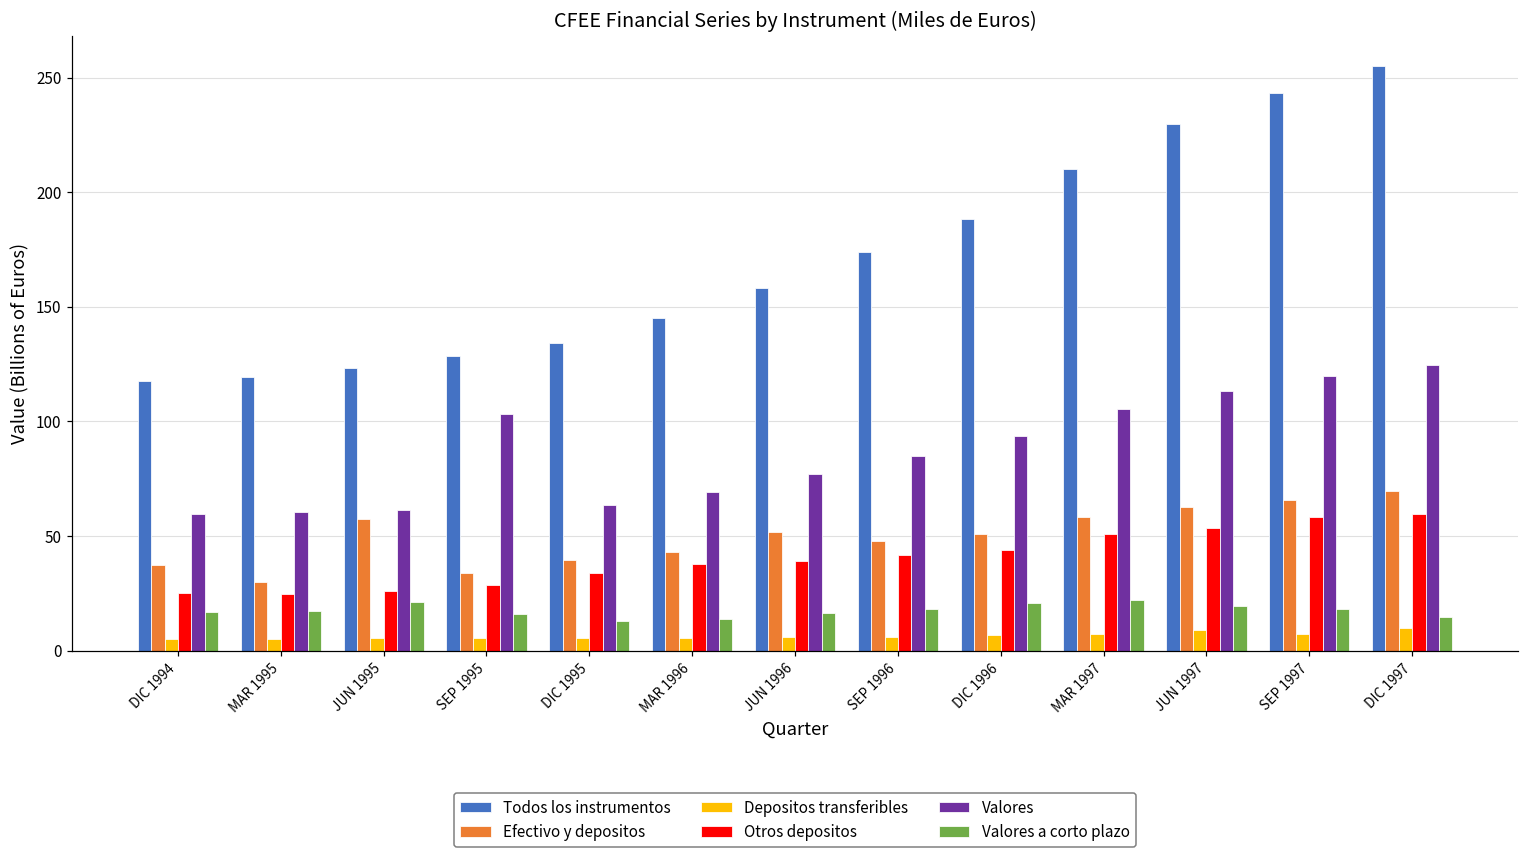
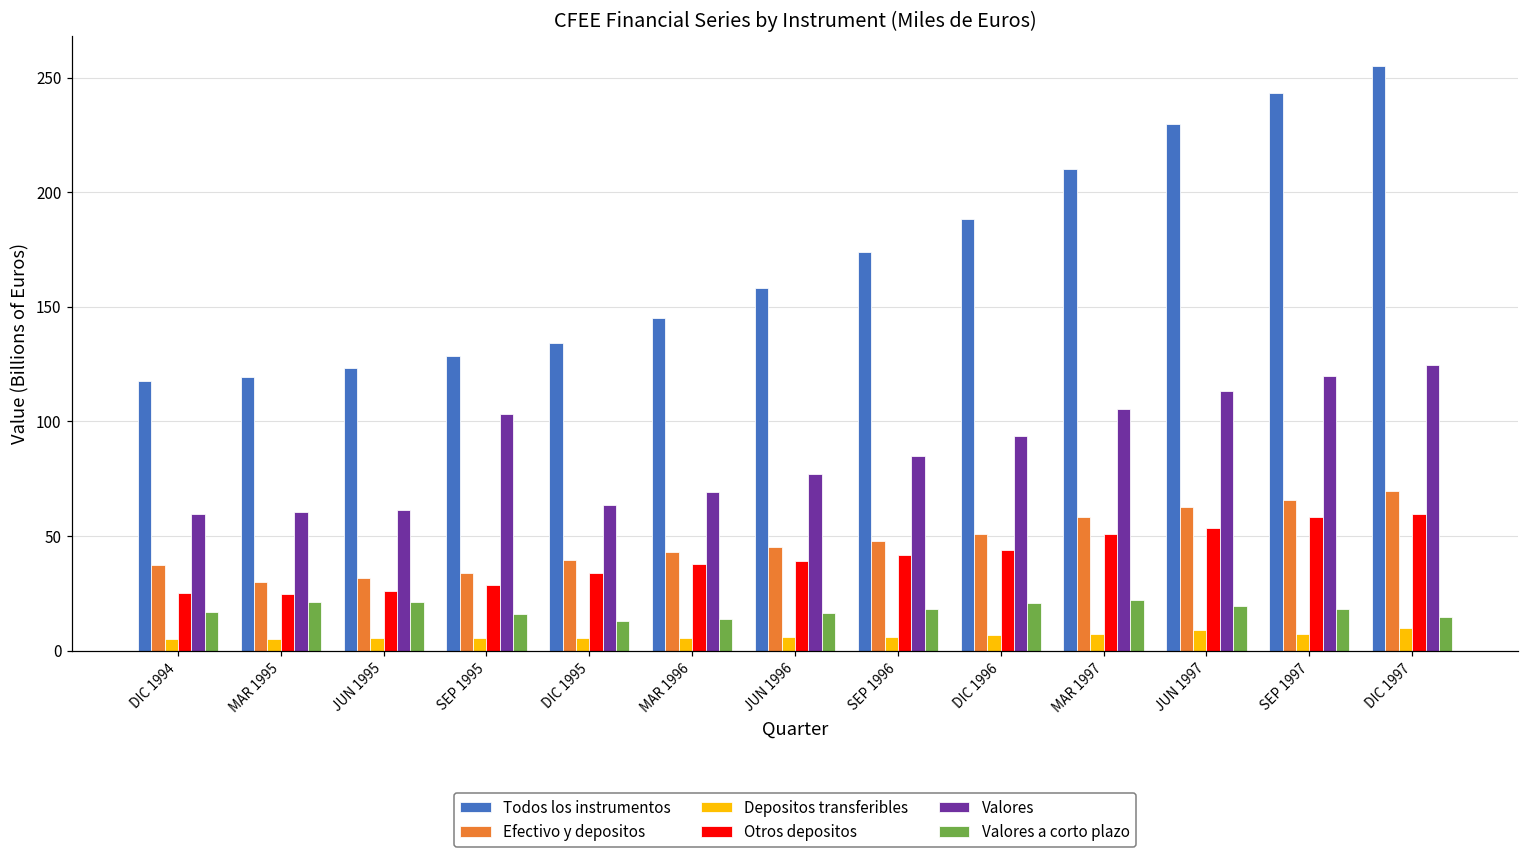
Valores a corto plazo, MAR 1995: 17 -> 21
Efectivo y depositos, JUN 1995: 57 -> 31
Efectivo y depositos, JUN 1996: 52 -> 45
